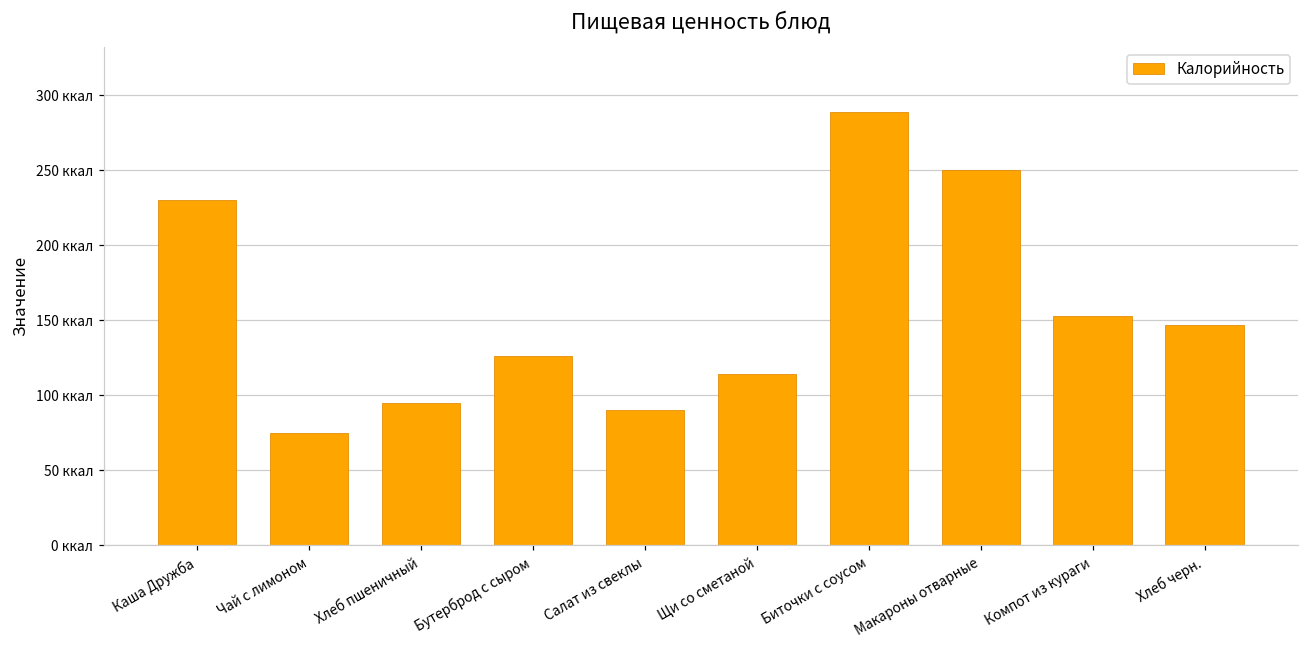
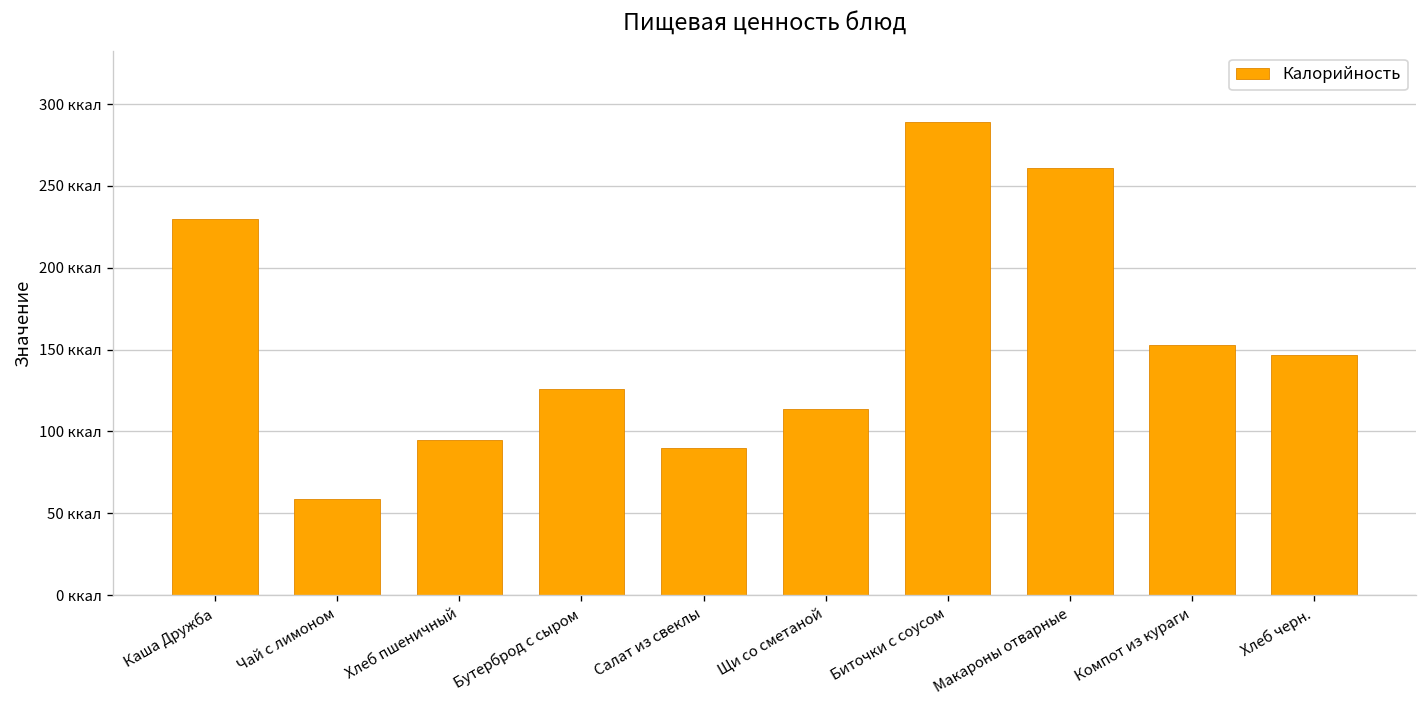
Чай с лимоном: 75 ккал -> 59 ккал
Макароны отварные: 250 ккал -> 261 ккал
